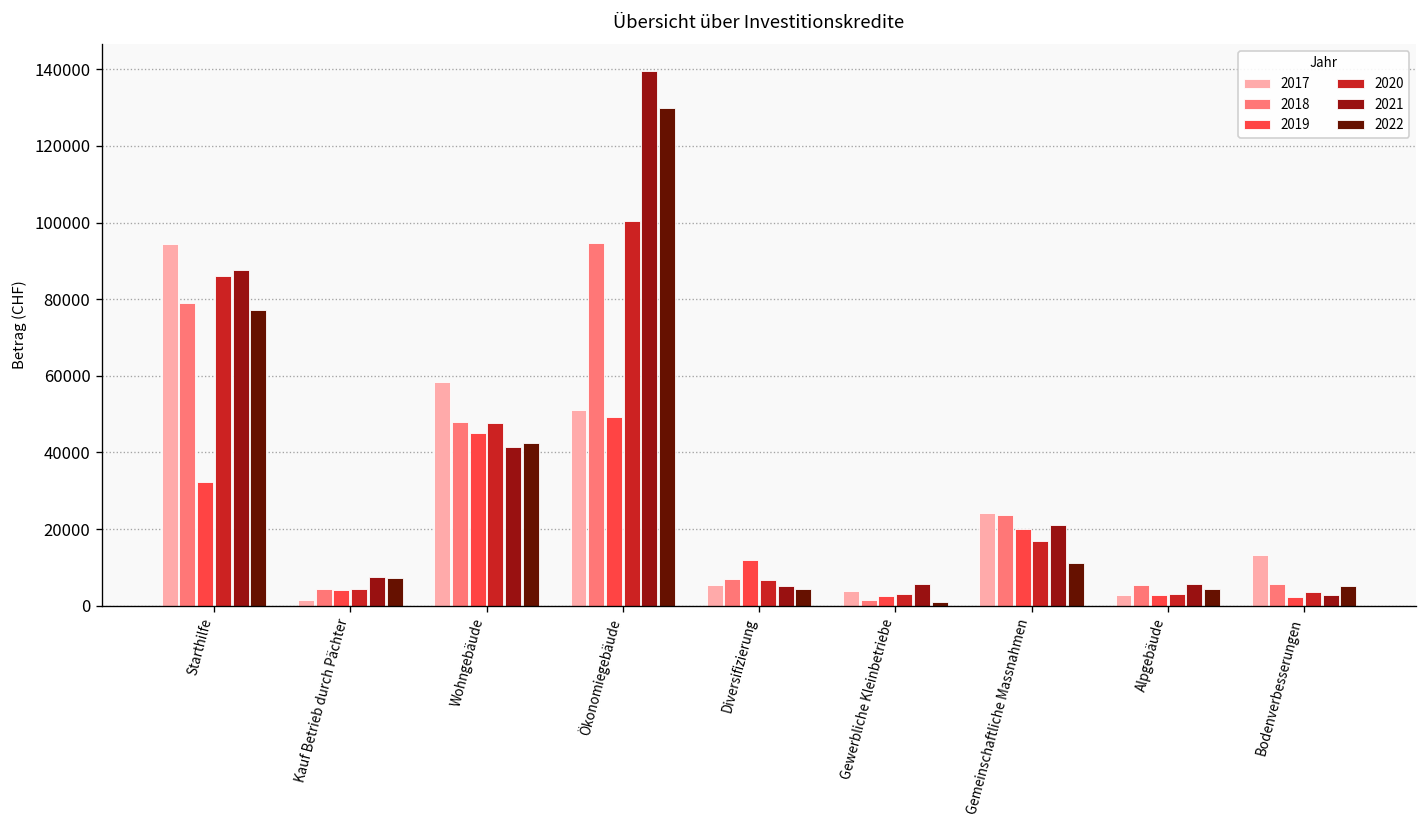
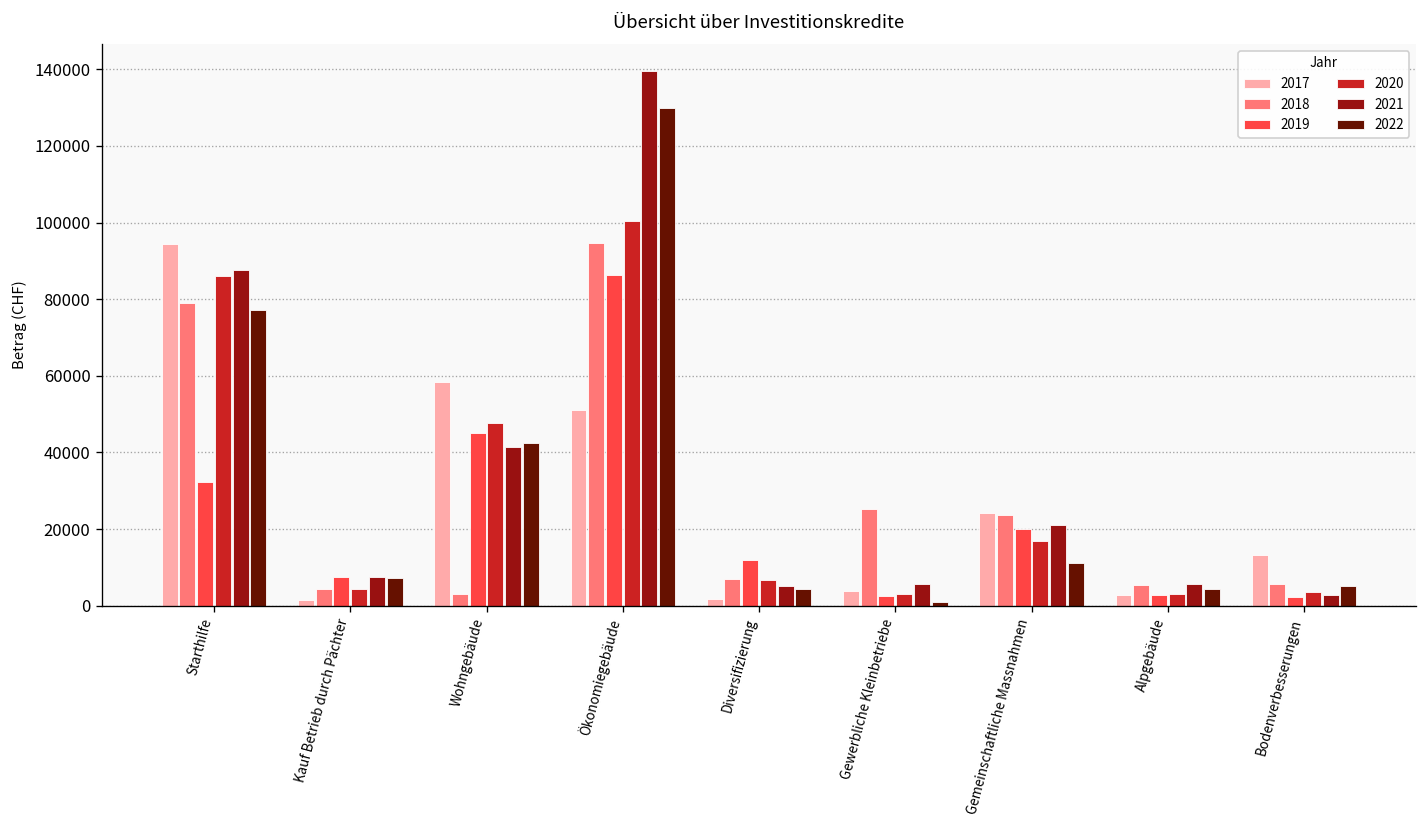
2019, Kauf Betrieb durch Pächter: 4000 -> 7000
2018, Wohngebäude: 48000 -> 3000
2019, Ökonomiegebäude: 49000 -> 86000
2017, Diversifizierung: 5000 -> 2000
2018, Gewerbliche Kleinbetriebe: 2000 -> 25000
